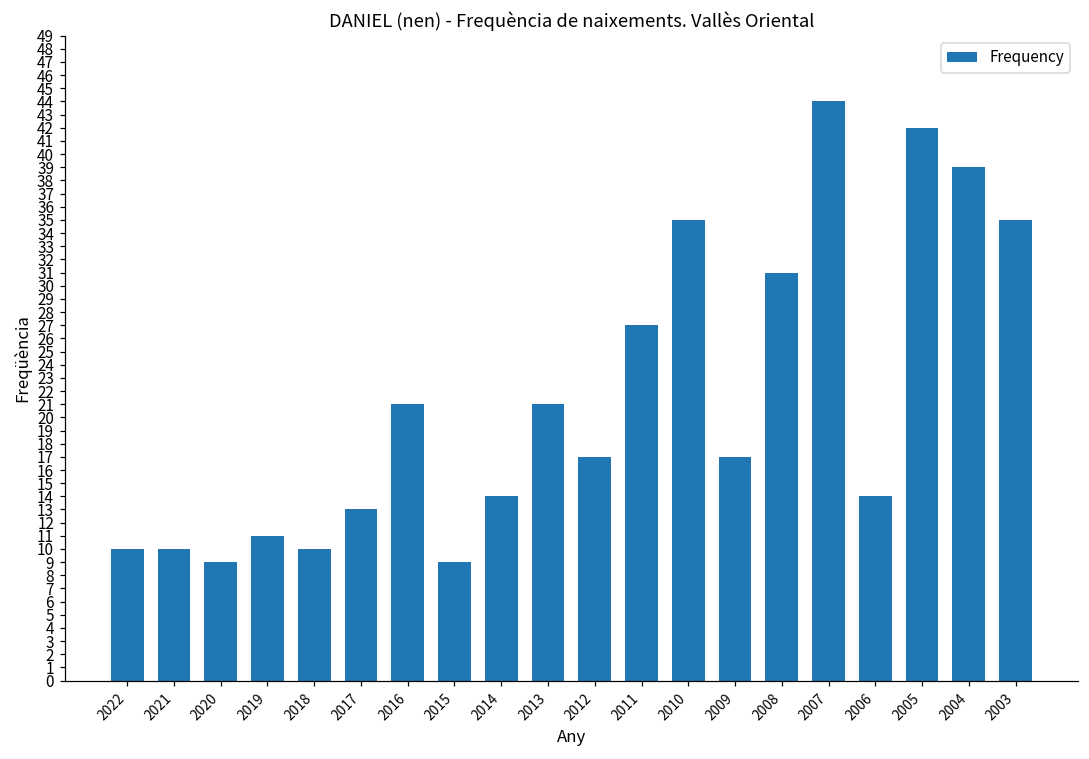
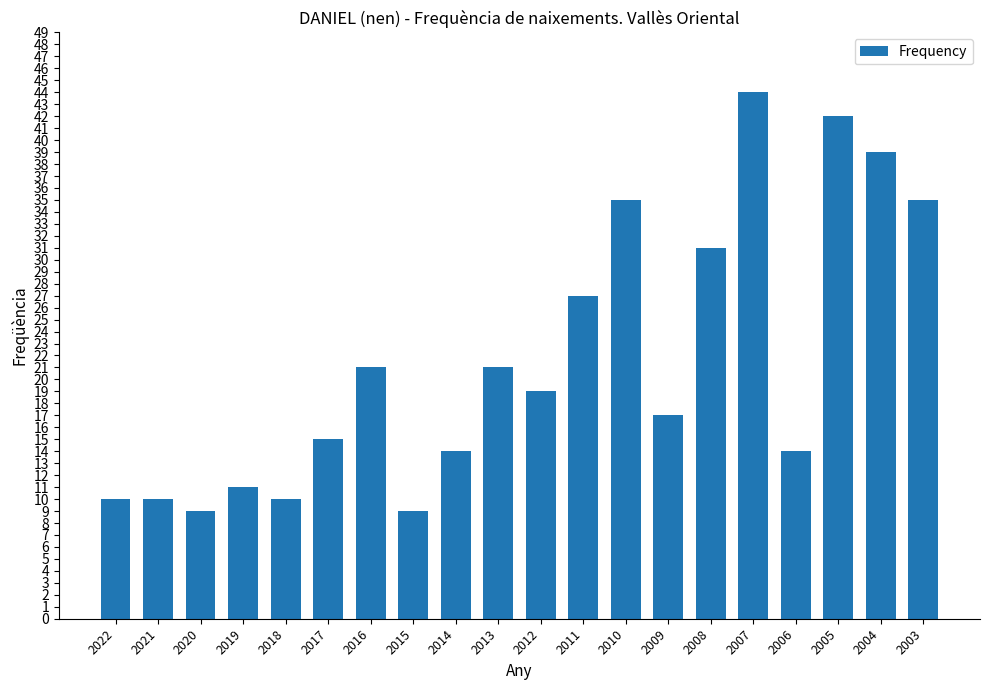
2017: 13 -> 15
2012: 17 -> 19
